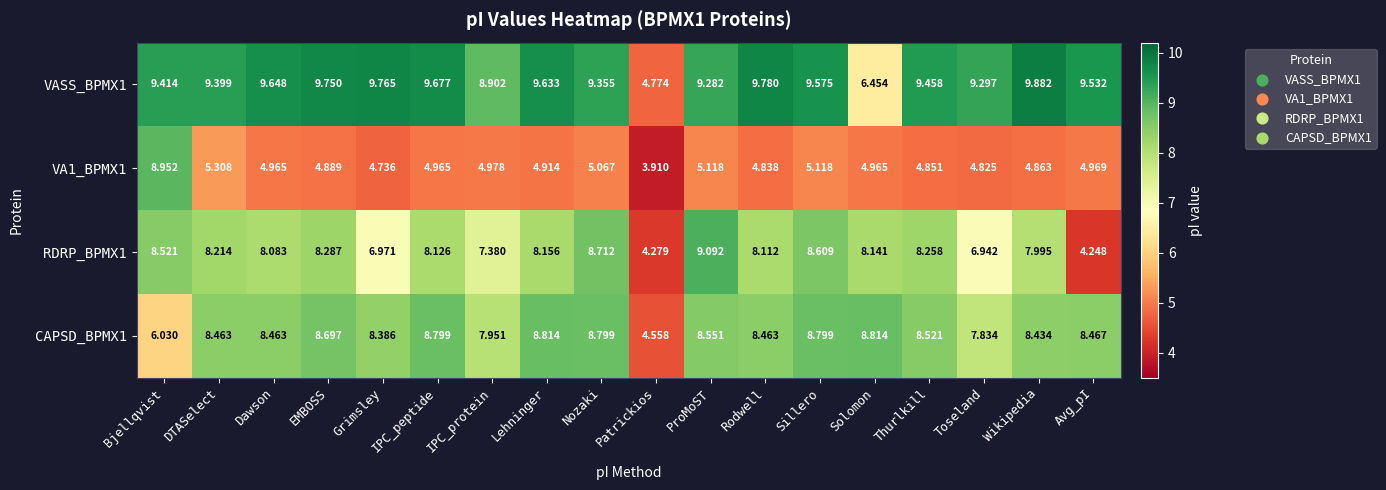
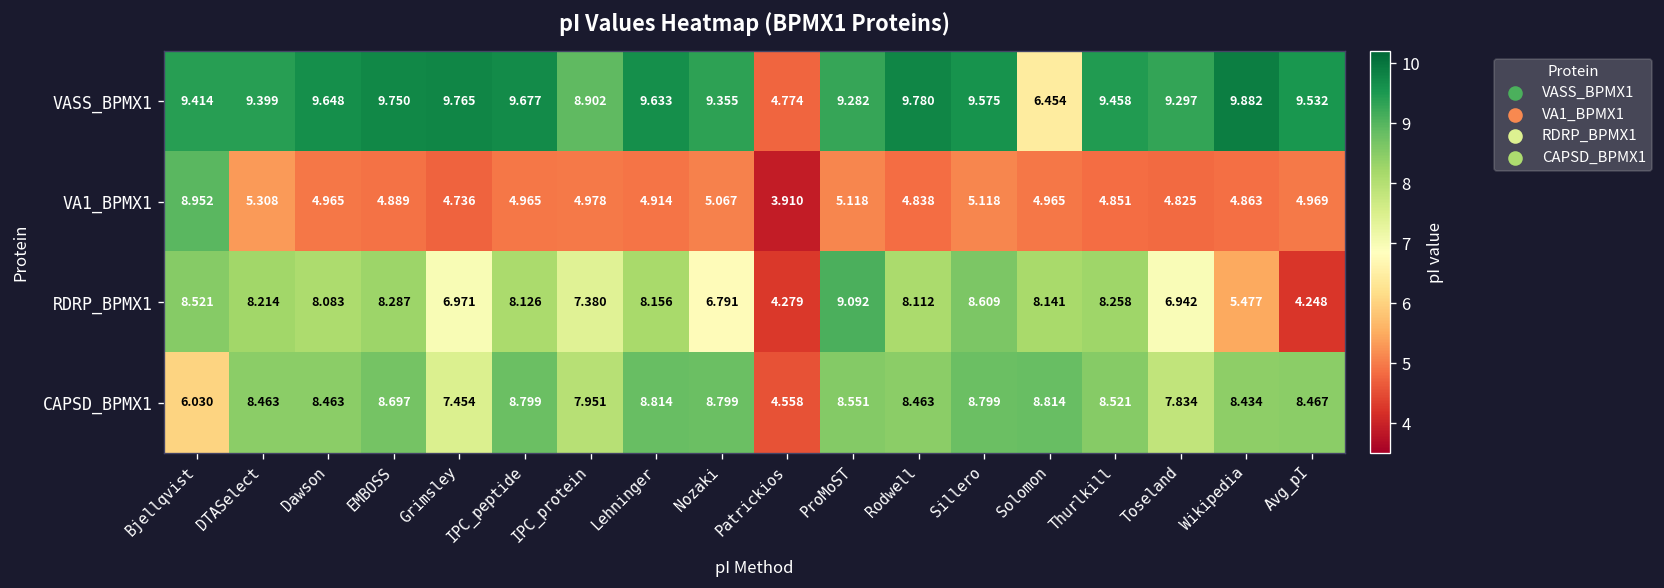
RDRP_BPMX1, Nozaki: 8.712 -> 6.791
RDRP_BPMX1, Wikipedia: 7.995 -> 5.477
CAPSD_BPMX1, Grimsley: 8.386 -> 7.454
